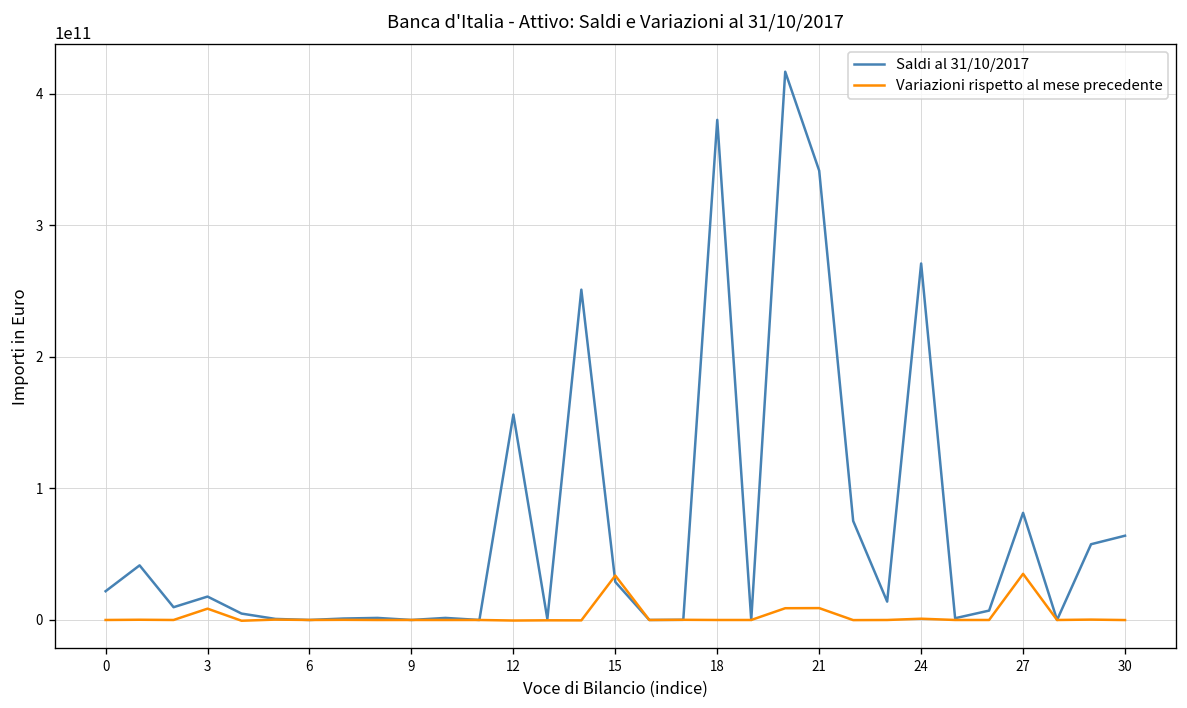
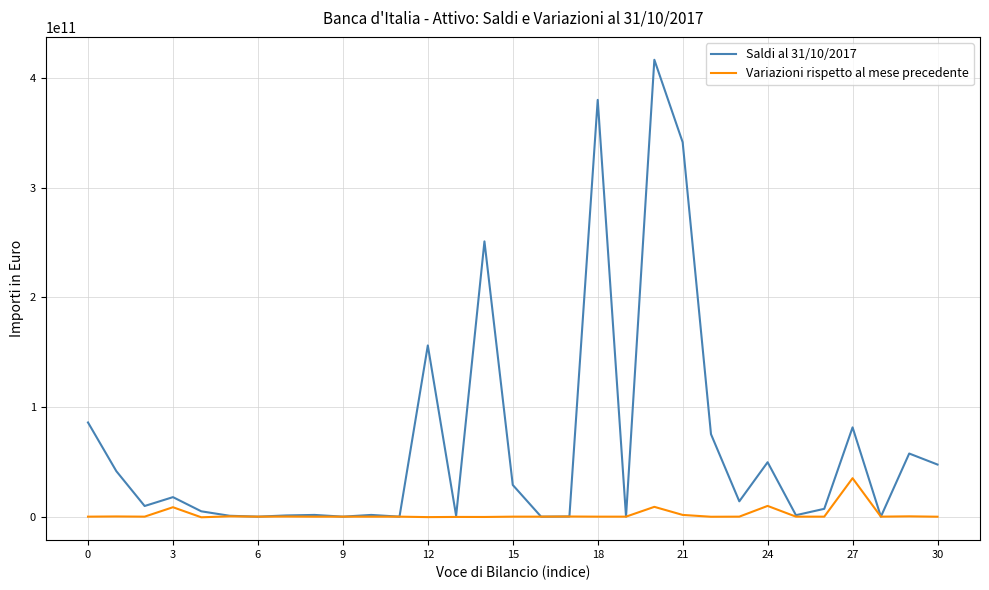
Saldi al 31/10/2017, 0: 22000000000 -> 86000000000
Variazioni rispetto al mese precedente, 15: 34000000000 -> 0
Variazioni rispetto al mese precedente, 21: 9000000000 -> 2000000000
Saldi al 31/10/2017, 24: 271000000000 -> 50000000000
Variazioni rispetto al mese precedente, 24: 1000000000 -> 10000000000
Saldi al 31/10/2017, 30: 64000000000 -> 48000000000
